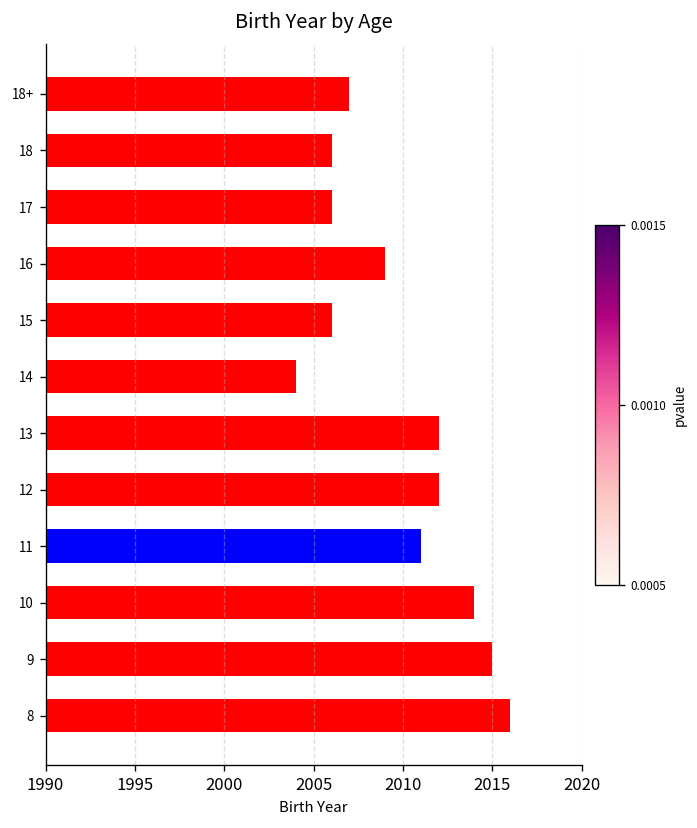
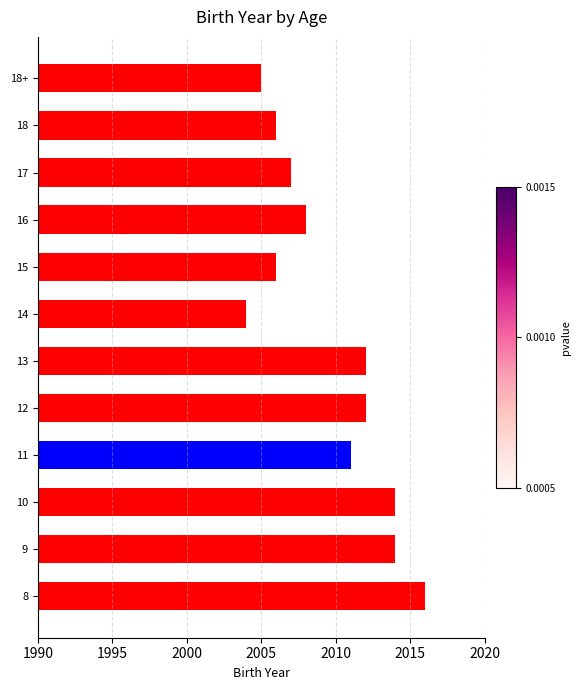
18+: 2007 -> 2005
17: 2006 -> 2007
16: 2009 -> 2008
9: 2015 -> 2014
